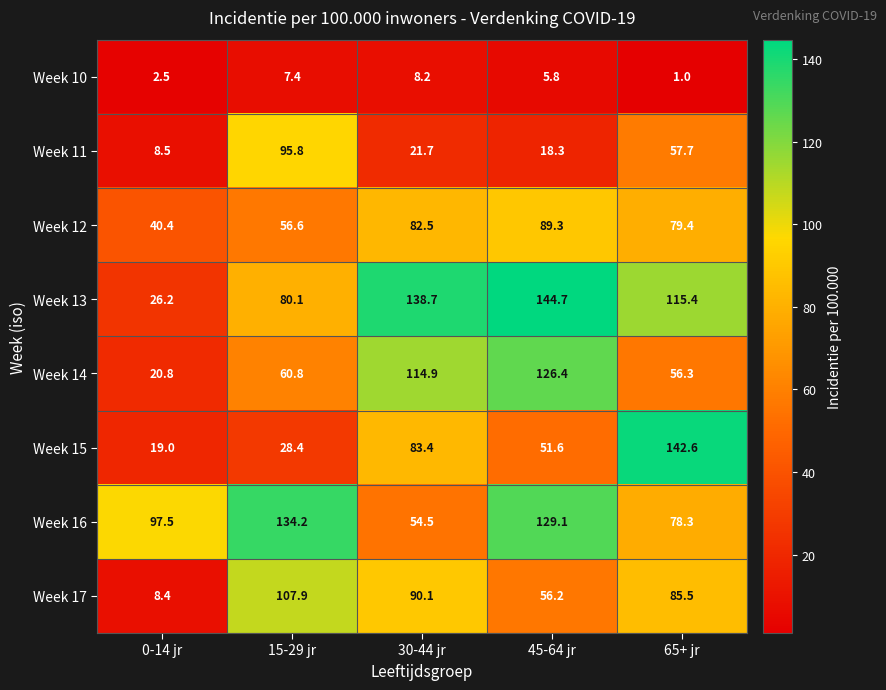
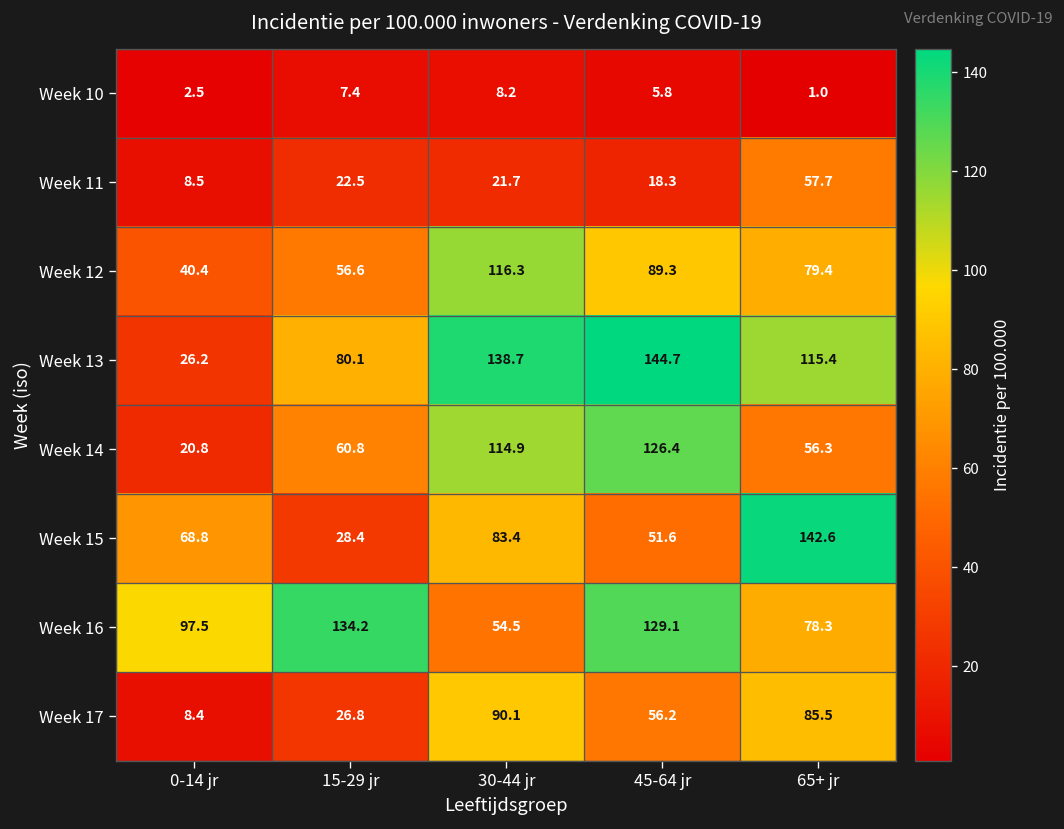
Week 11, 15-29 jr: 95.8 -> 22.5
Week 12, 30-44 jr: 82.5 -> 116.3
Week 15, 0-14 jr: 19.0 -> 68.8
Week 17, 15-29 jr: 107.9 -> 26.8
